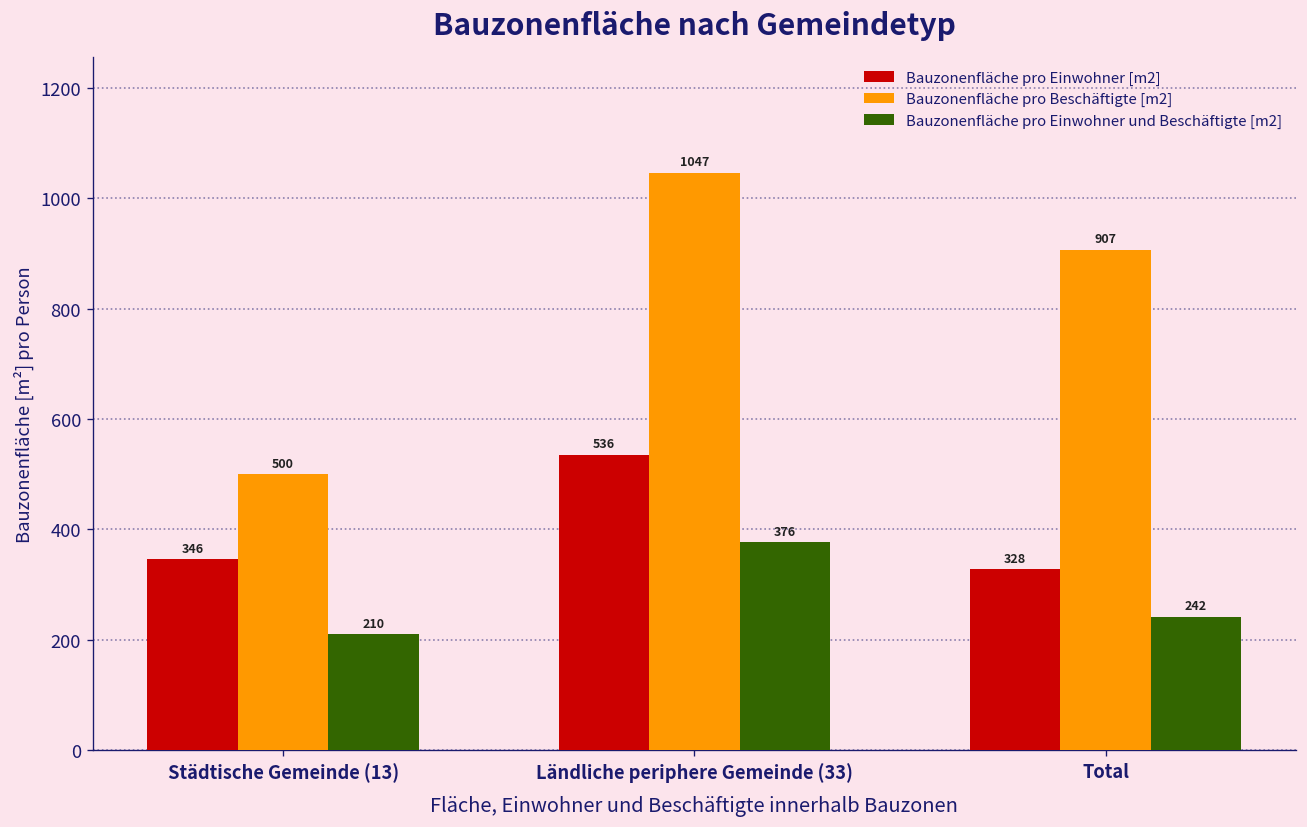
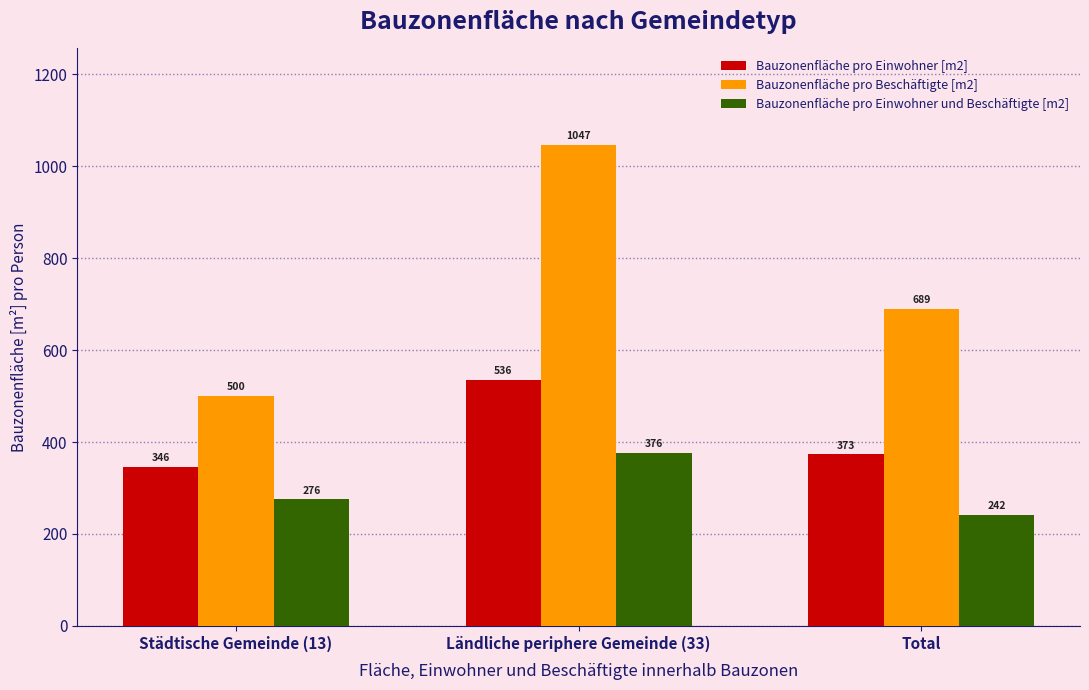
Bauzonenfläche pro Einwohner und Beschäftigte [m2], Städtische Gemeinde (13): 210 -> 276
Bauzonenfläche pro Einwohner [m2], Total: 328 -> 373
Bauzonenfläche pro Beschäftigte [m2], Total: 907 -> 689
